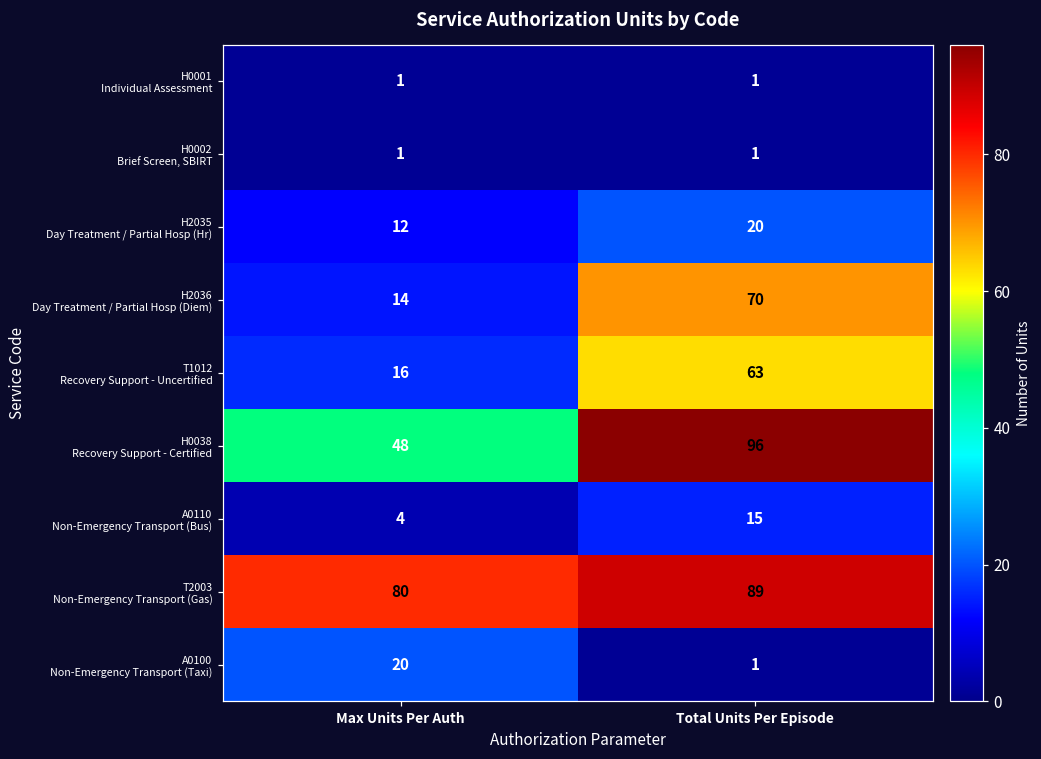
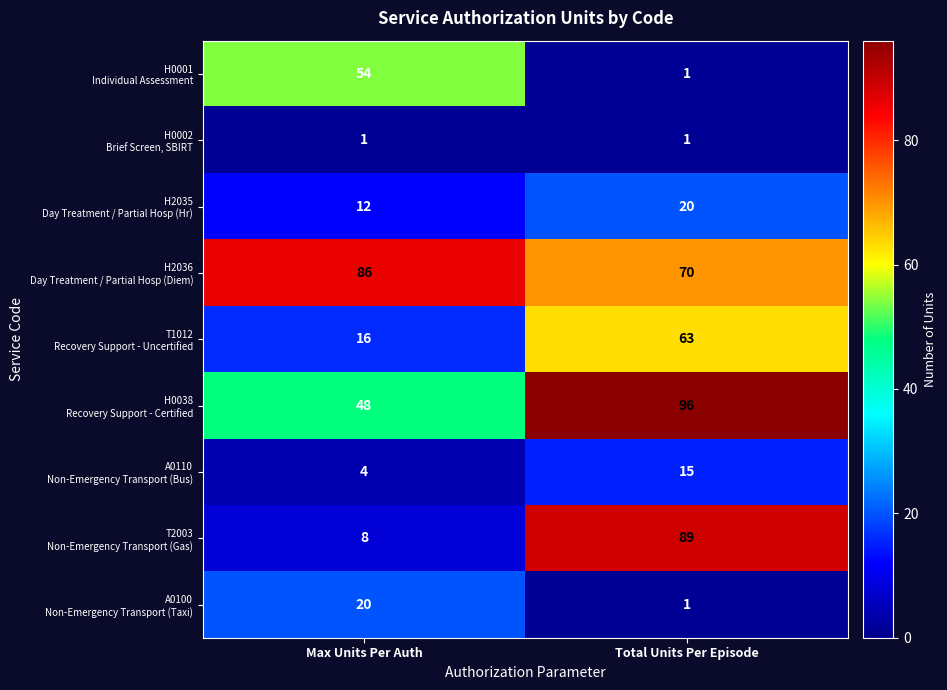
H0001 Individual Assessment, Max Units Per Auth: 1 -> 54
H2036 Day Treatment / Partial Hosp (Diem), Max Units Per Auth: 14 -> 86
T2003 Non-Emergency Transport (Gas), Max Units Per Auth: 80 -> 8
